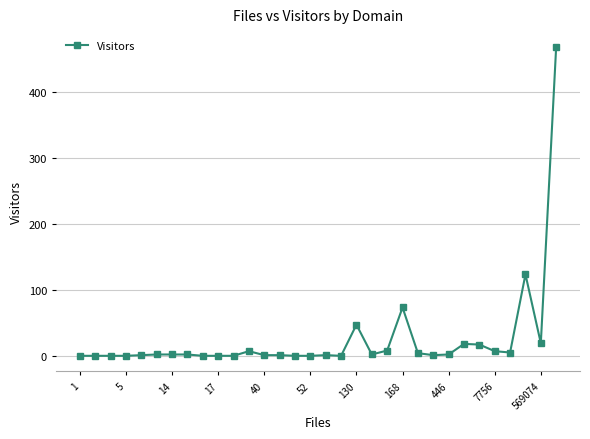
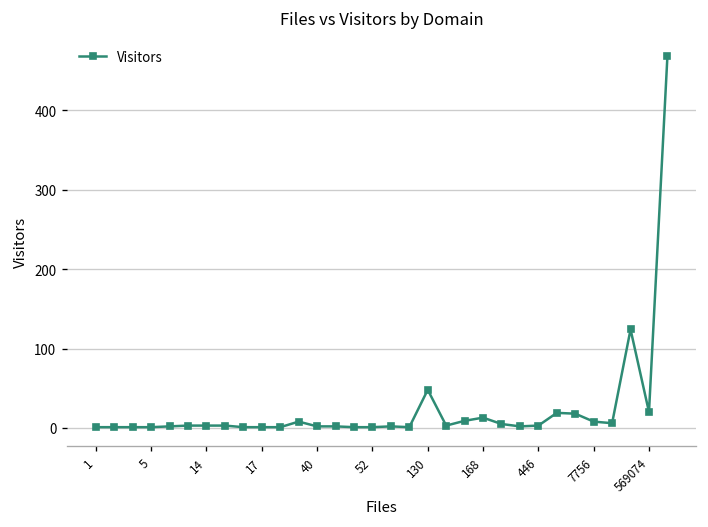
168: 70 -> 10
